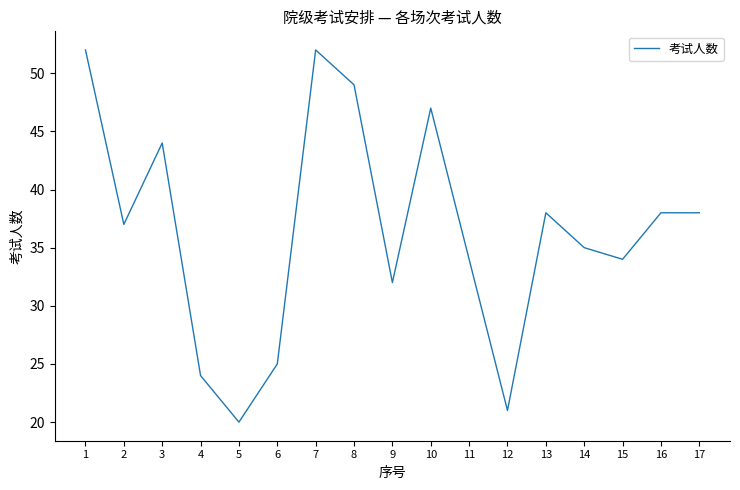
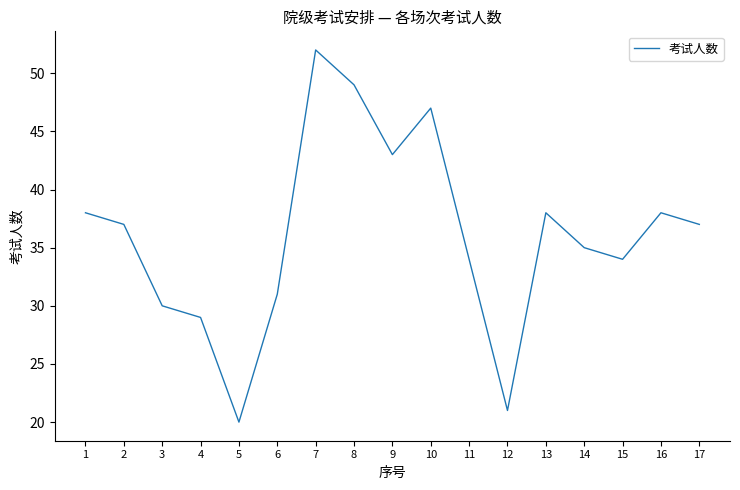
1: 52 -> 38
3: 44 -> 30
4: 24 -> 29
6: 25 -> 31
9: 32 -> 43
17: 38 -> 37
